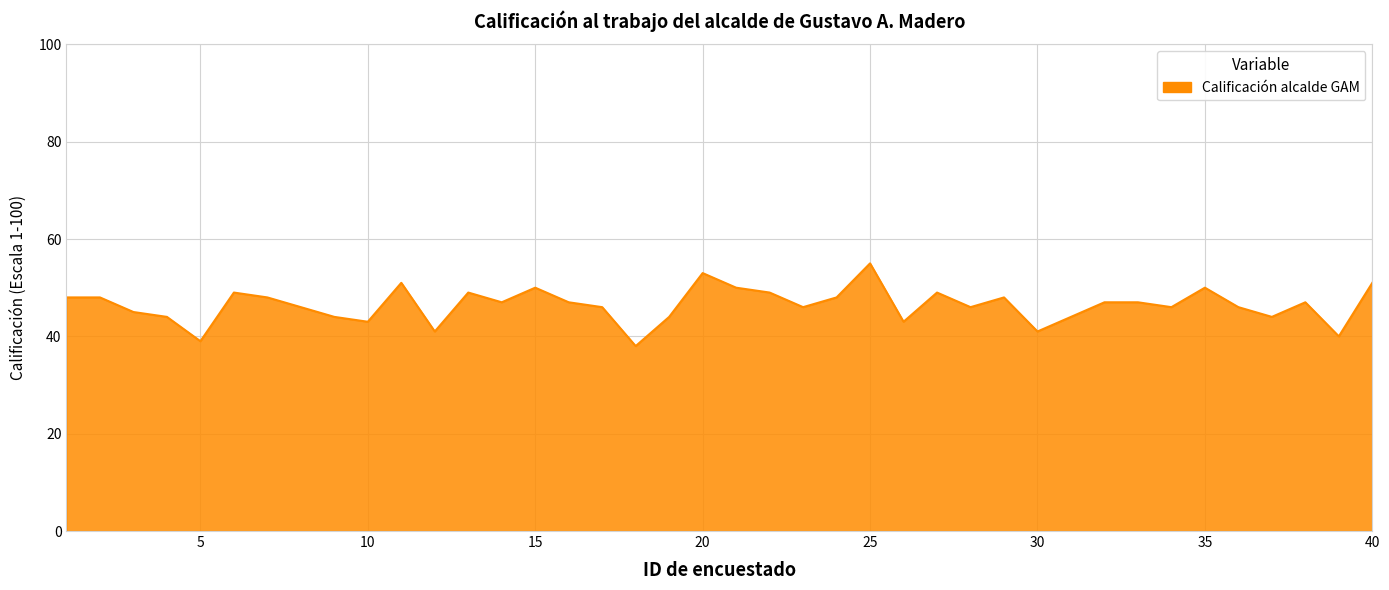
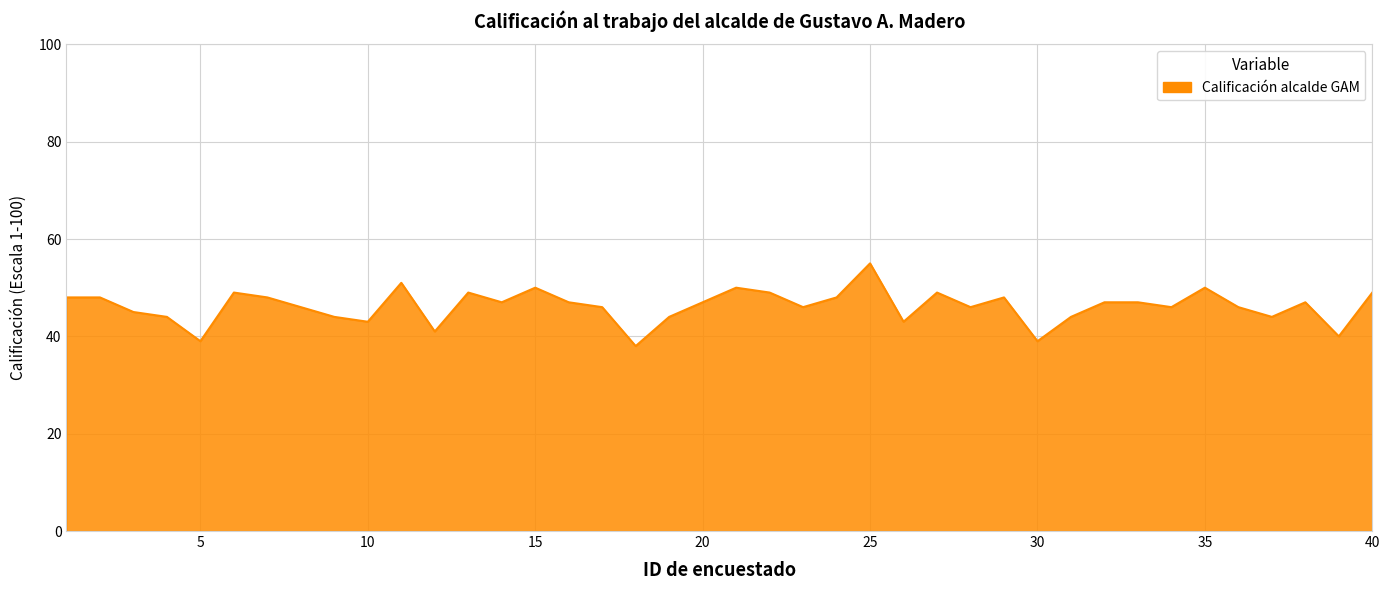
20: 53 -> 47
30: 41 -> 39
40: 51 -> 49
